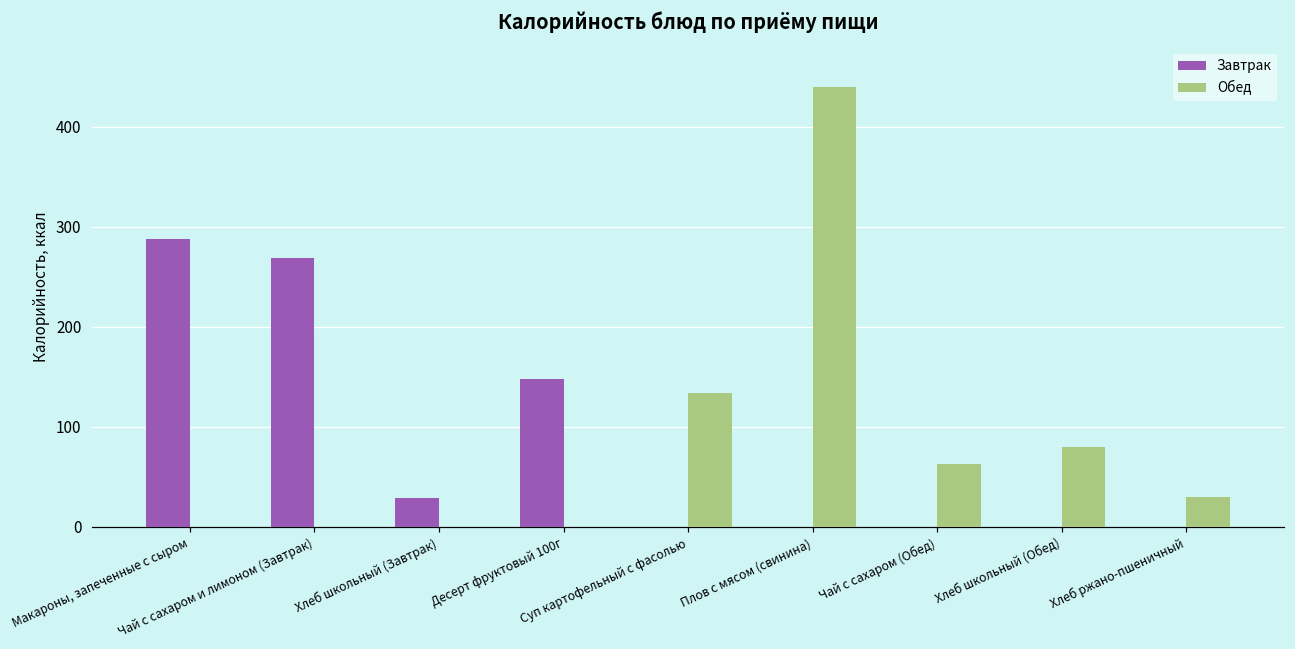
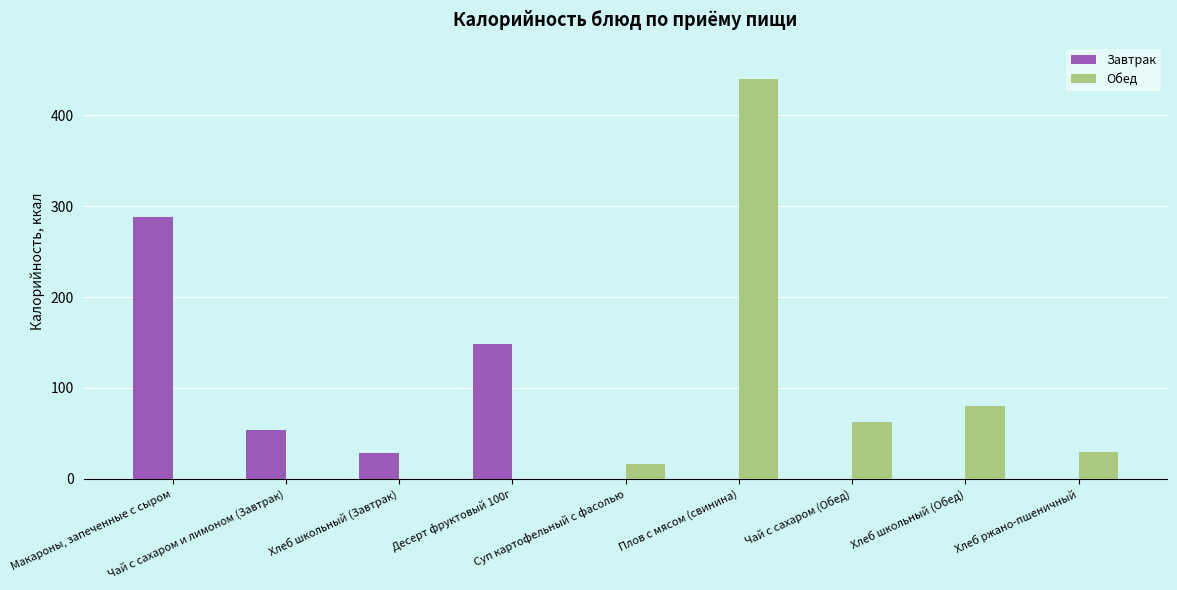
Завтрак, Чай с сахаром и лимоном (Завтрак): 270 -> 50
Обед, Суп картофельный с фасолью: 130 -> 20
